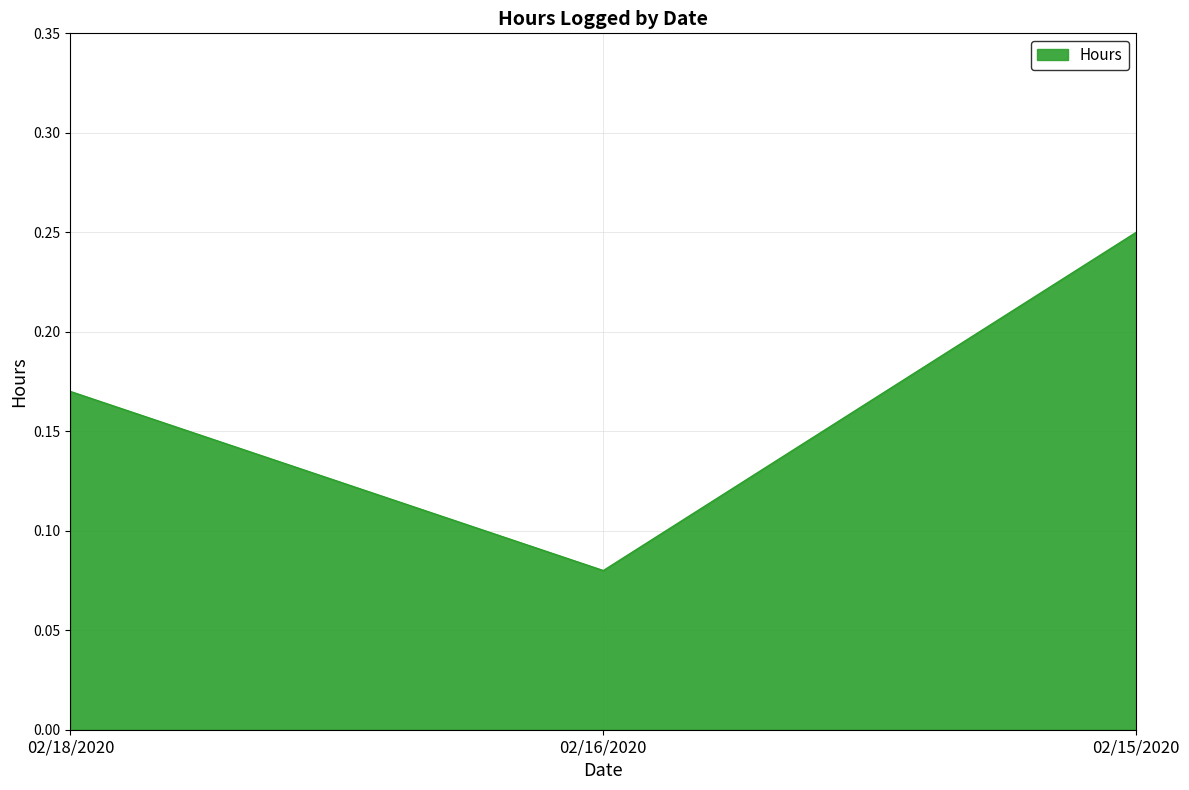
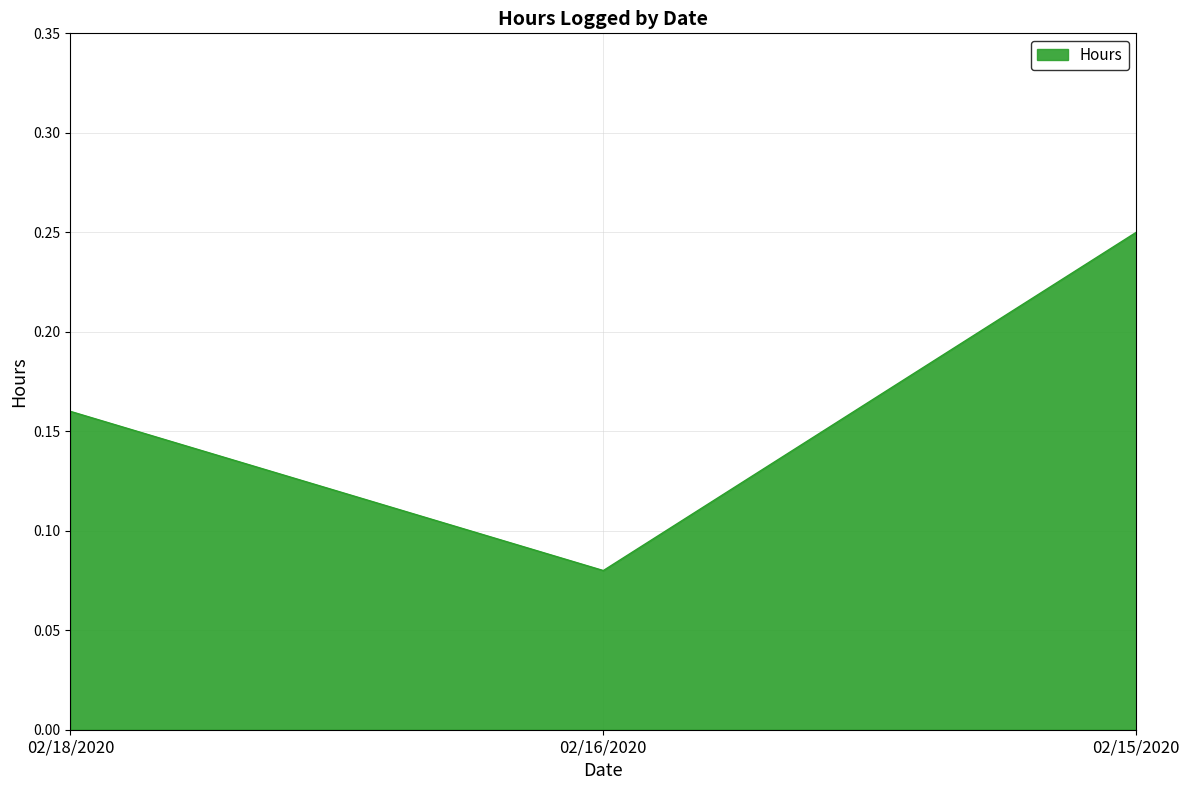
02/18/2020: 0.17 -> 0.16
